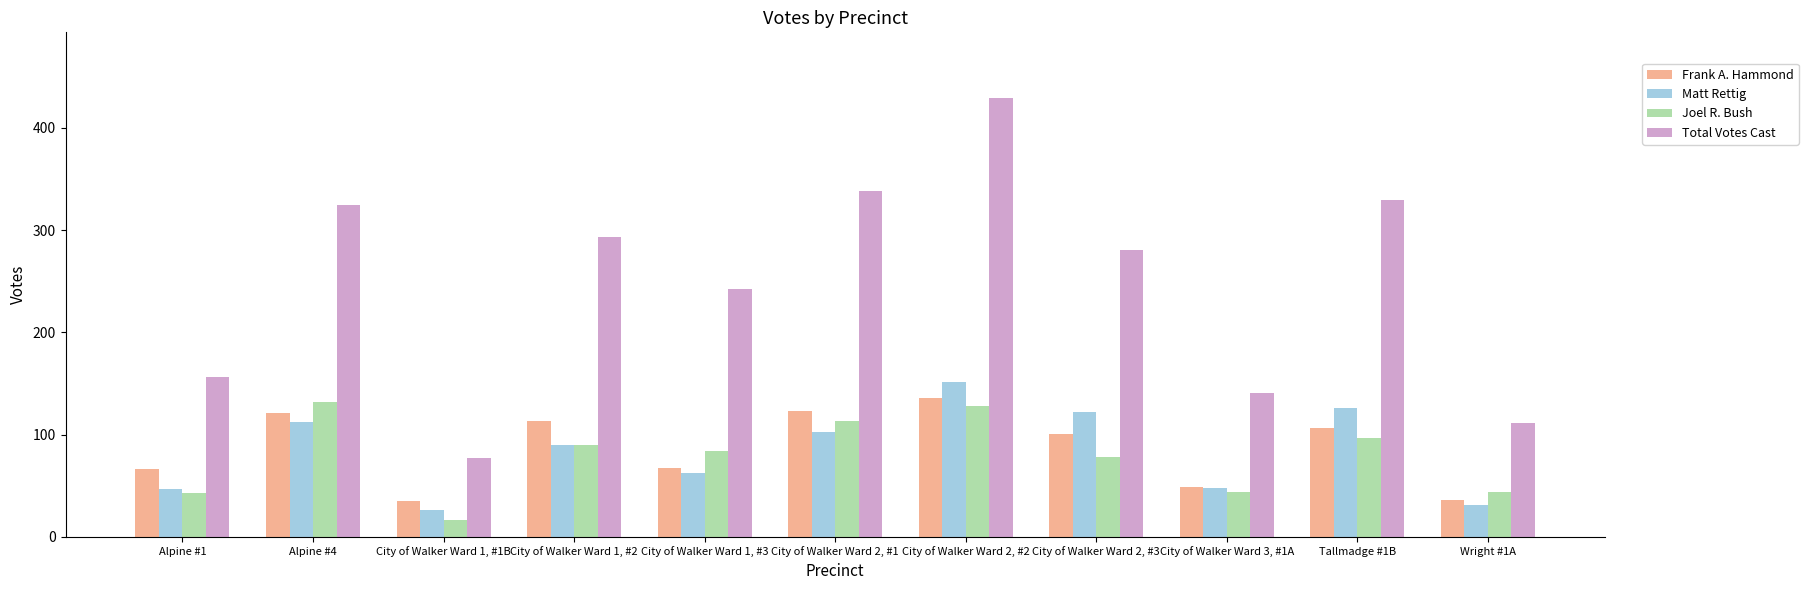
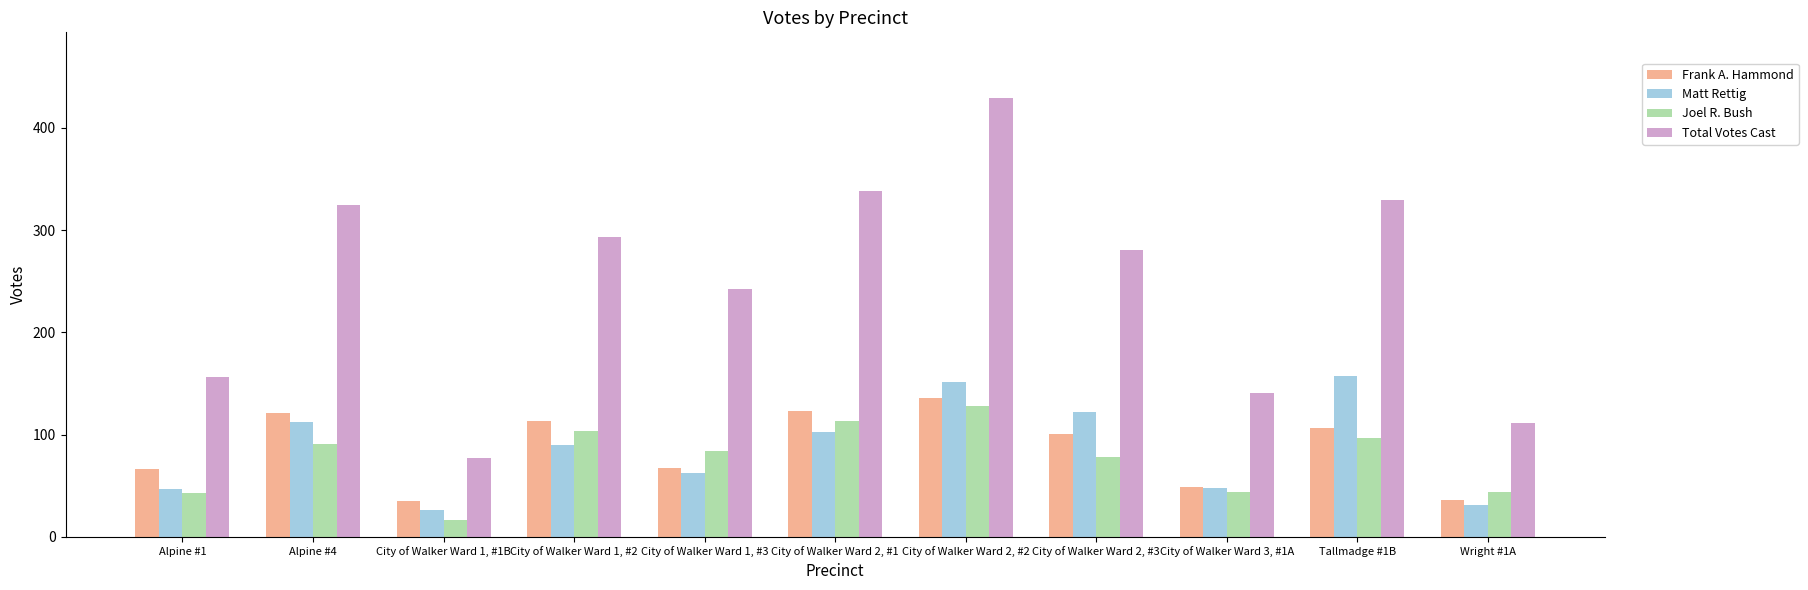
Joel R. Bush, Alpine #4: 132 -> 91
Joel R. Bush, City of Walker Ward 1, #2: 90 -> 103
Matt Rettig, Tallmadge #1B: 126 -> 157
